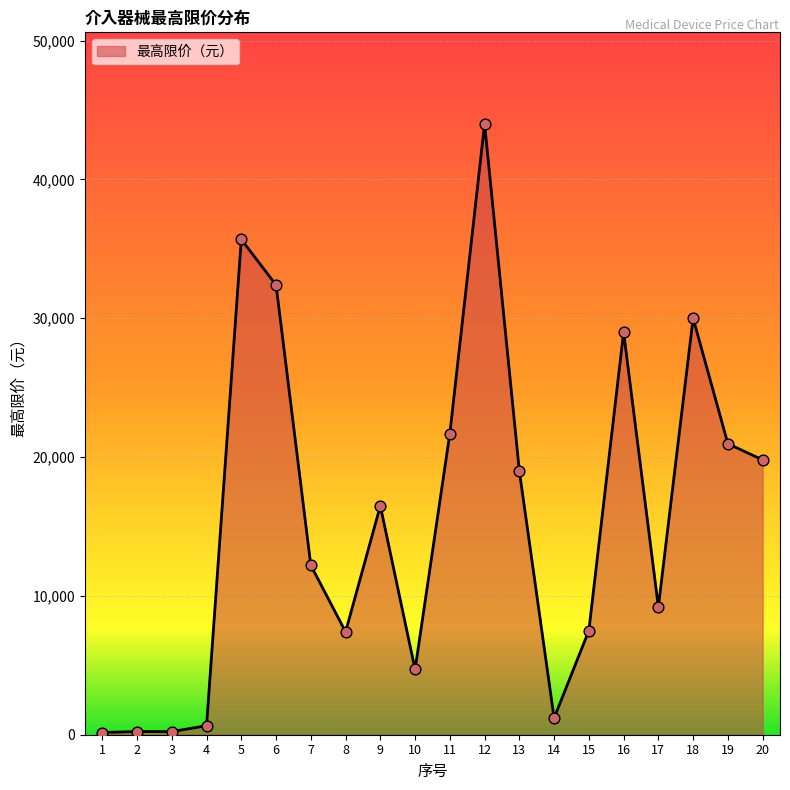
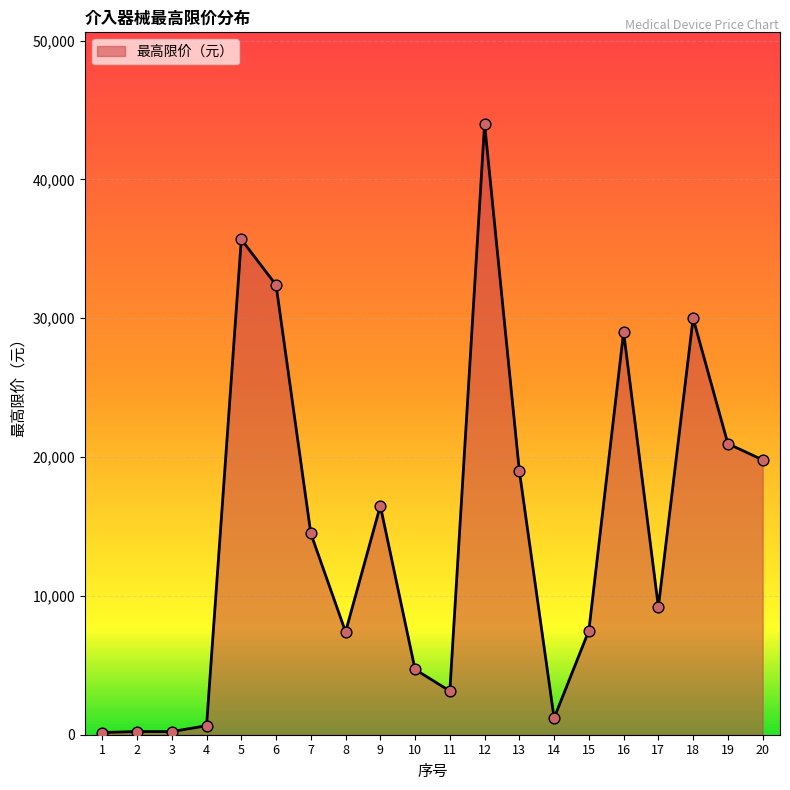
7: 12,200 -> 14,500
11: 21,700 -> 3,200
